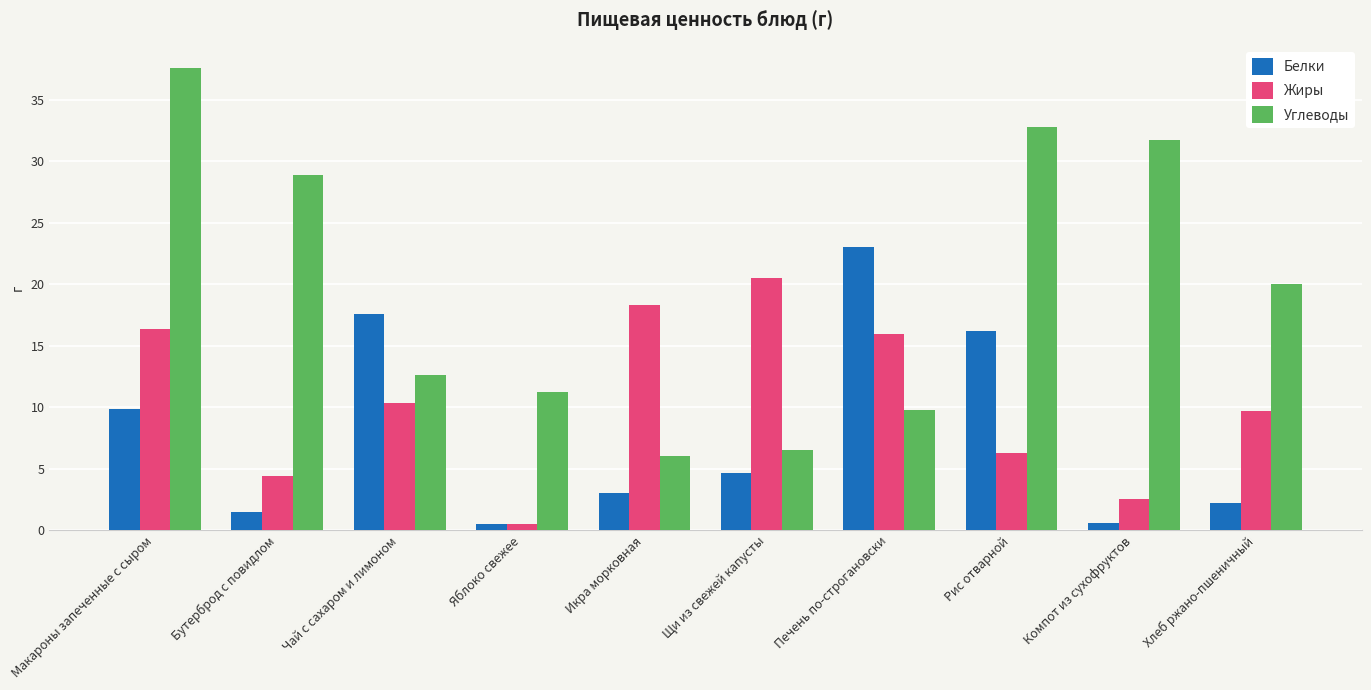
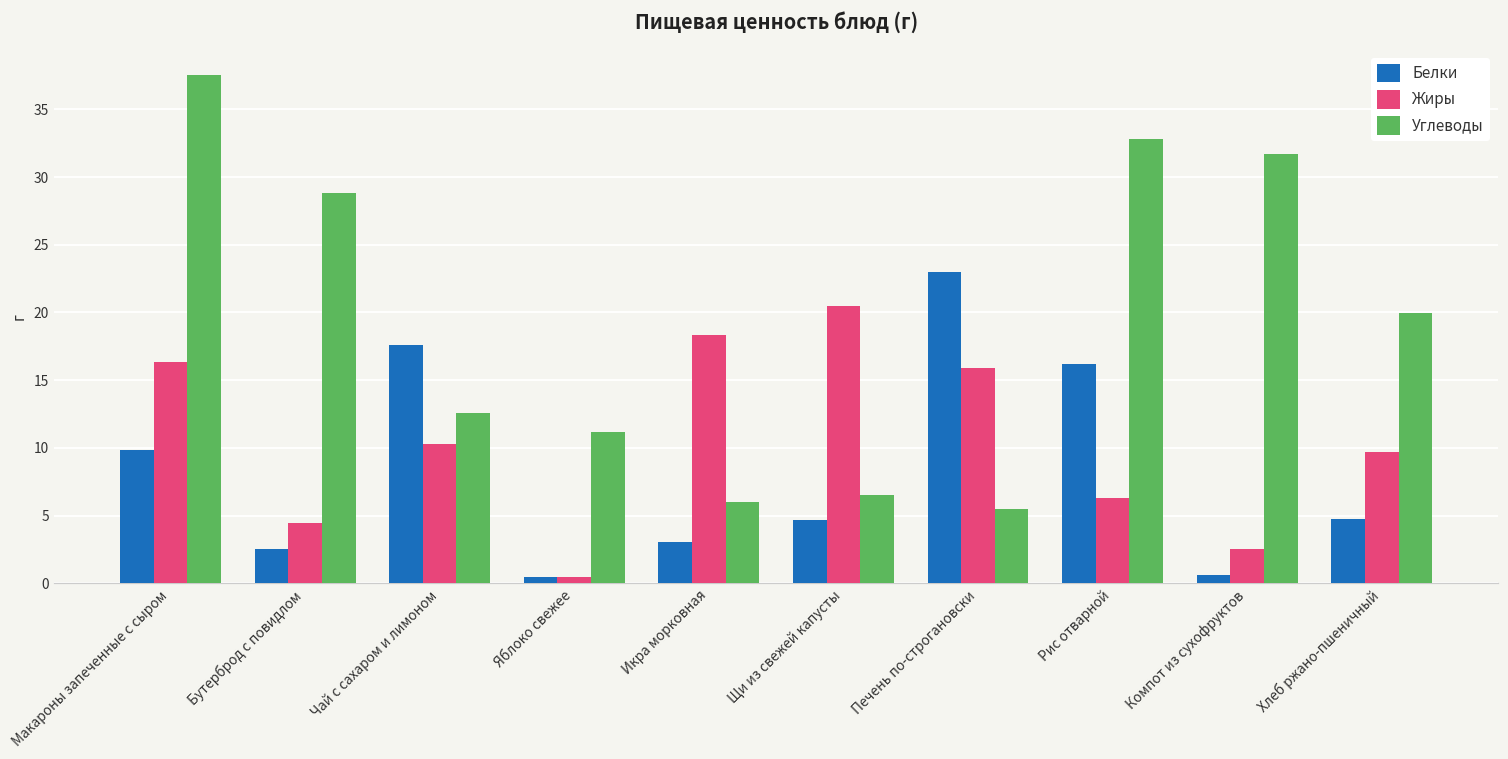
Белки, Бутерброд с повидлом: 1.5 -> 2.5
Углеводы, Печень по-строгановски: 9.8 -> 5.5
Белки, Хлеб ржано-пшеничный: 2.2 -> 4.7
